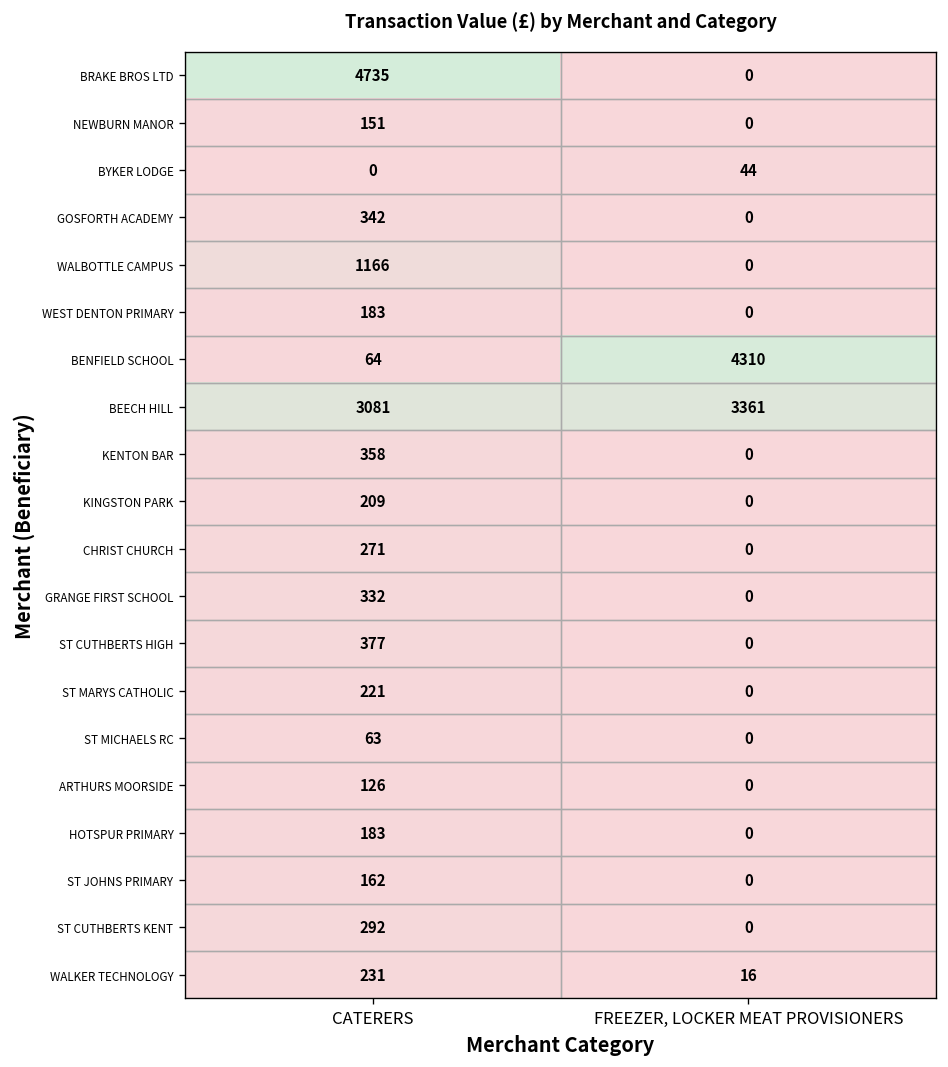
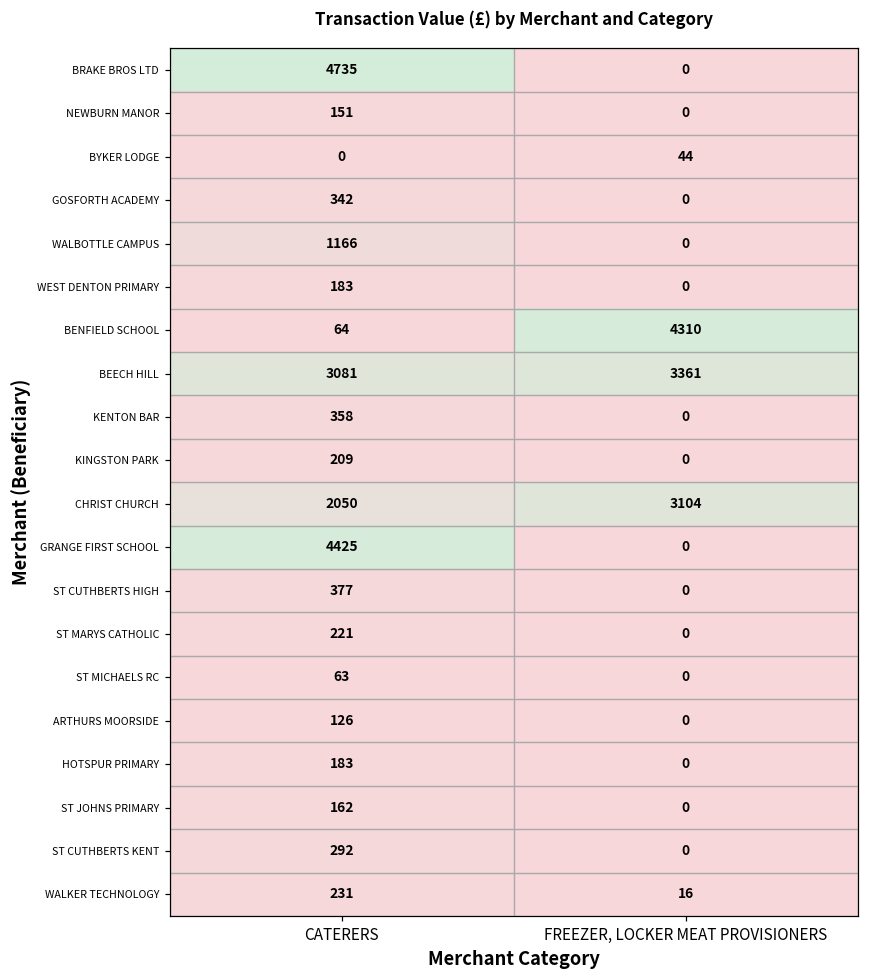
CHRIST CHURCH, CATERERS: 271 -> 2050
CHRIST CHURCH, FREEZER, LOCKER MEAT PROVISIONERS: 0 -> 3104
GRANGE FIRST SCHOOL, CATERERS: 332 -> 4425
